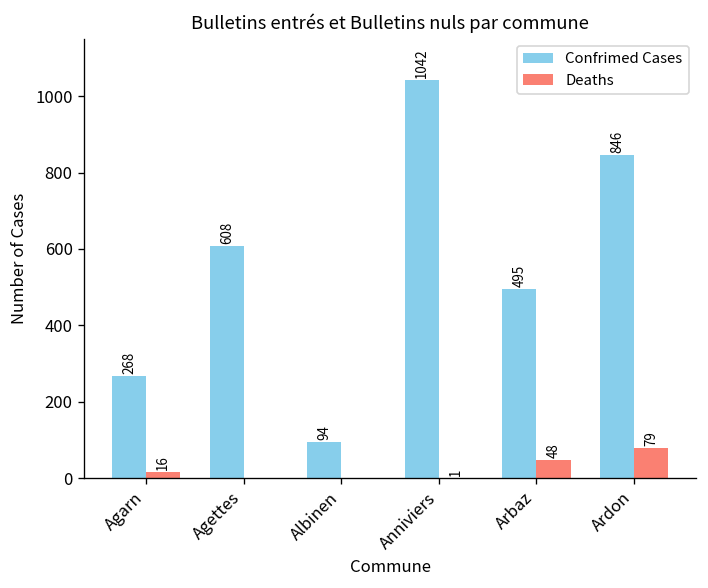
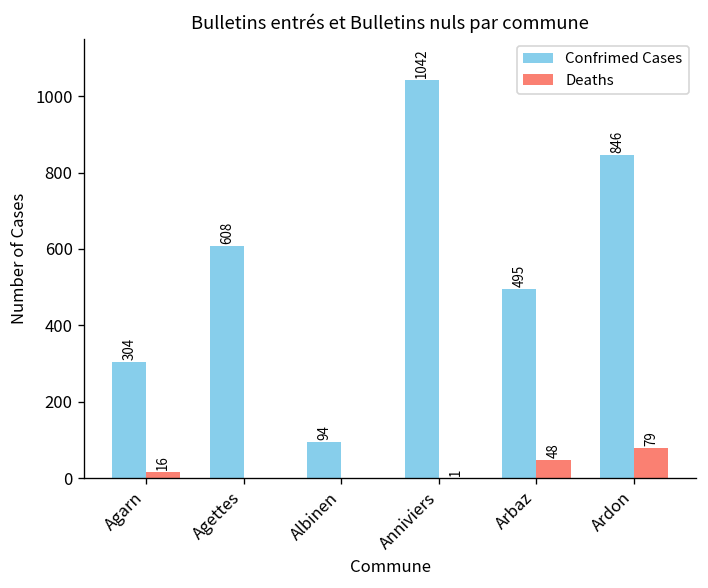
Confrimed Cases, Agarn: 268 -> 304
